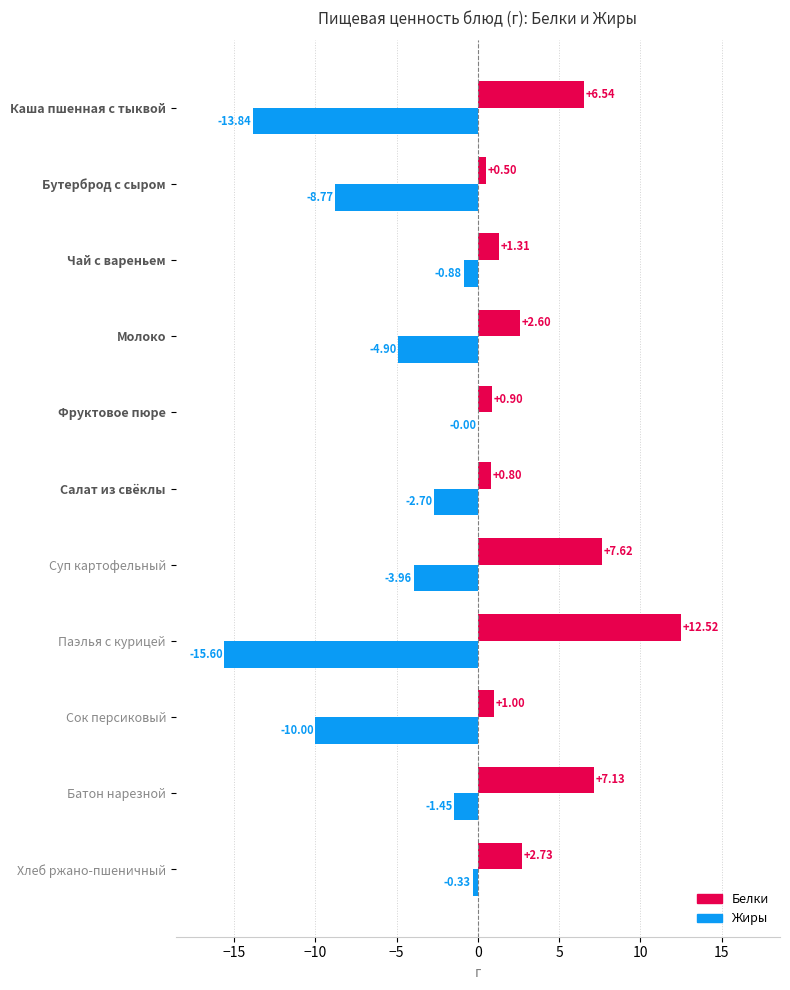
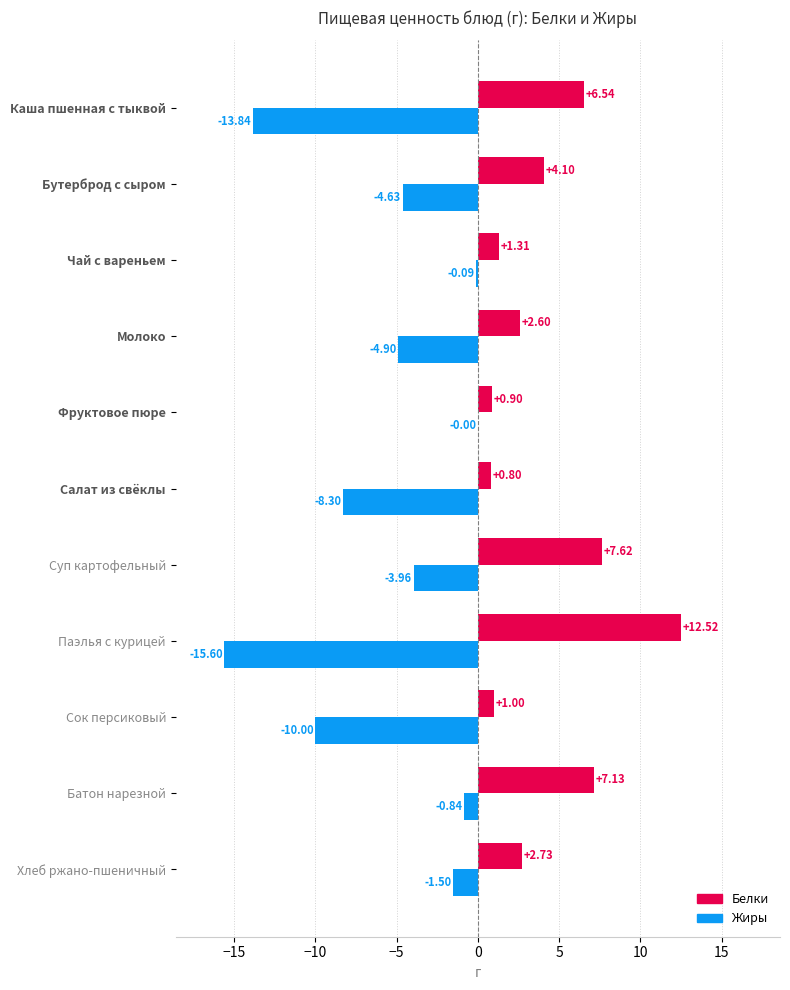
Белки, Бутерброд с сыром: +0.50 -> +4.10
Жиры, Бутерброд с сыром: -8.77 -> -4.63
Жиры, Чай с вареньем: -0.88 -> -0.09
Жиры, Салат из свёклы: -2.70 -> -8.30
Жиры, Батон нарезной: -1.45 -> -0.84
Жиры, Хлеб ржано-пшеничный: -0.33 -> -1.50
